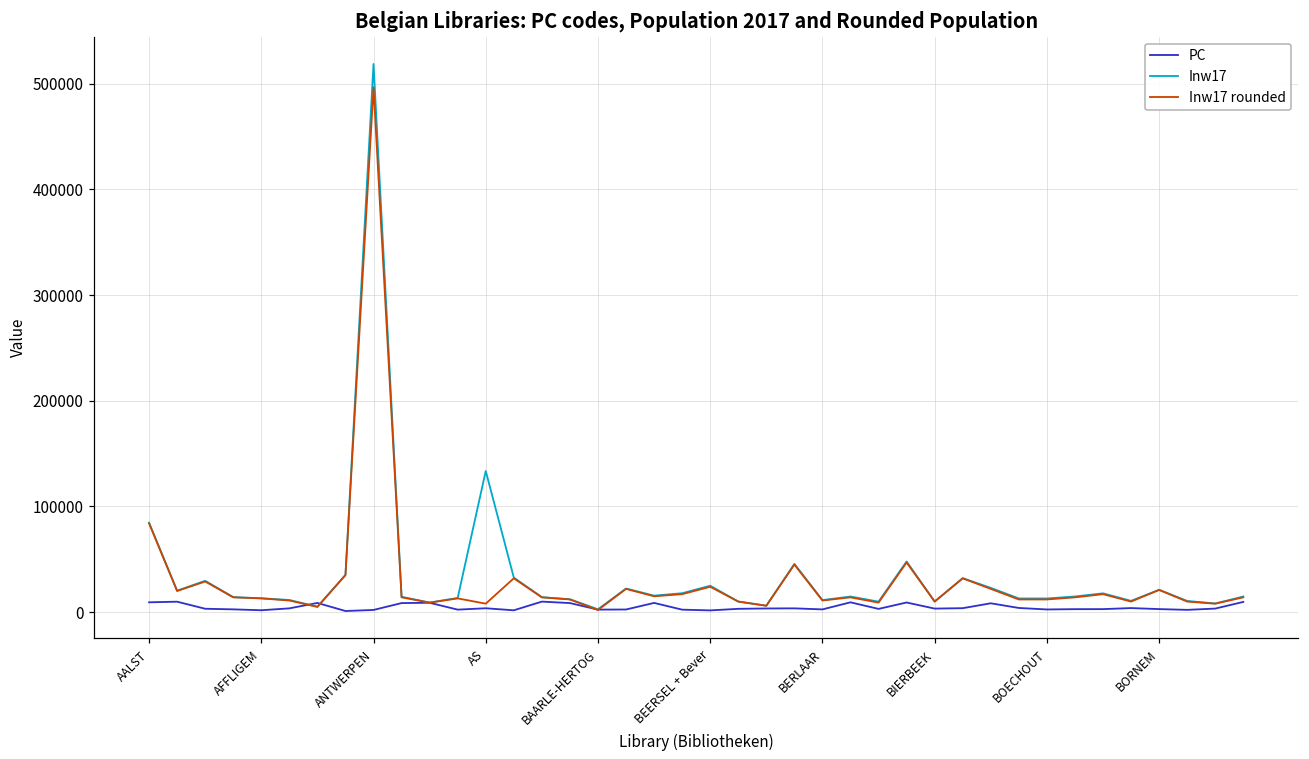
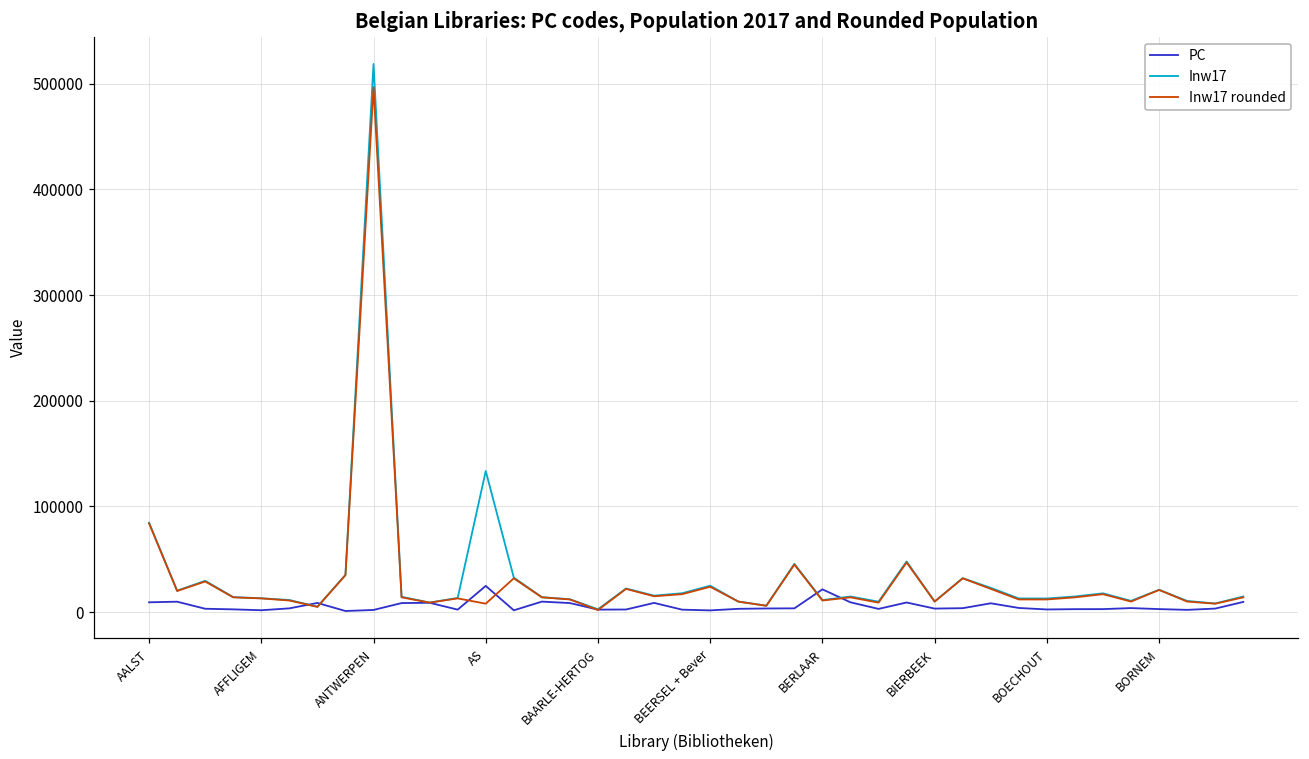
PC, AS: 0 -> 20000
PC, BERLAAR: 0 -> 20000
